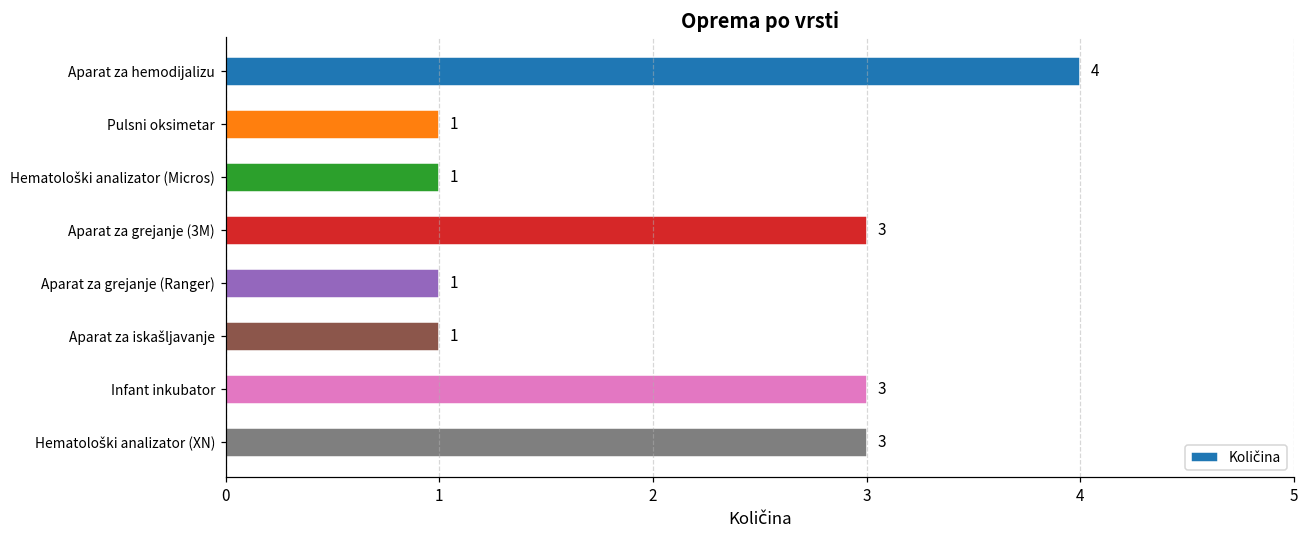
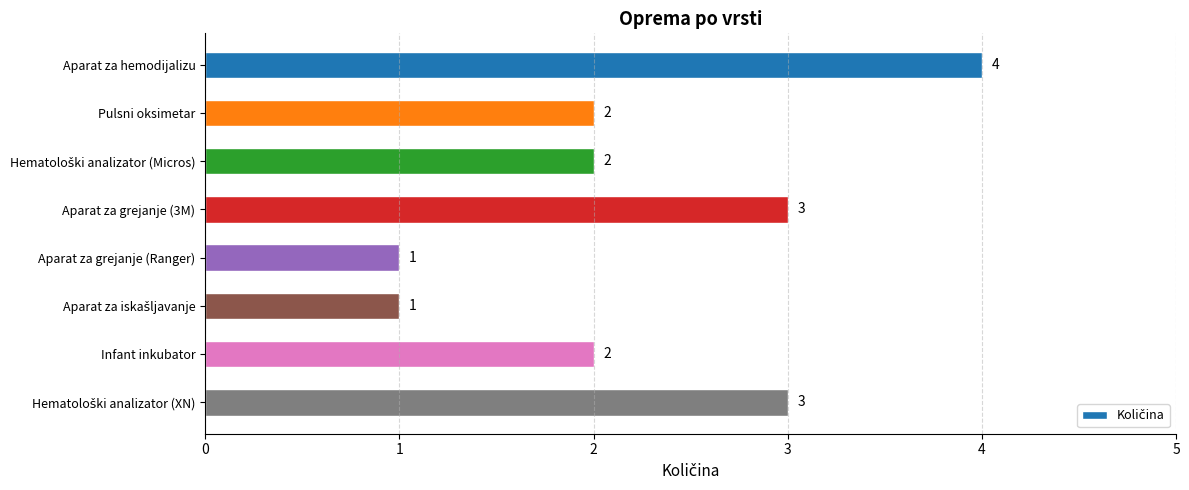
Pulsni oksimetar: 1 -> 2
Hematološki analizator (Micros): 1 -> 2
Infant inkubator: 3 -> 2
